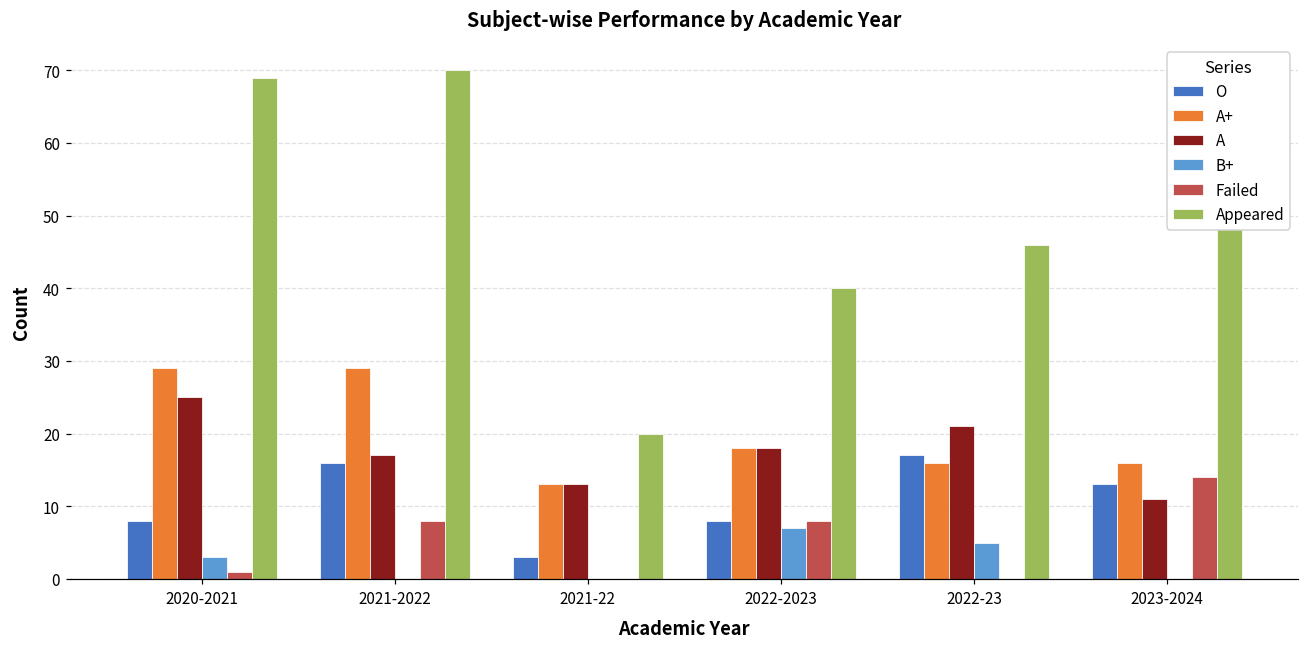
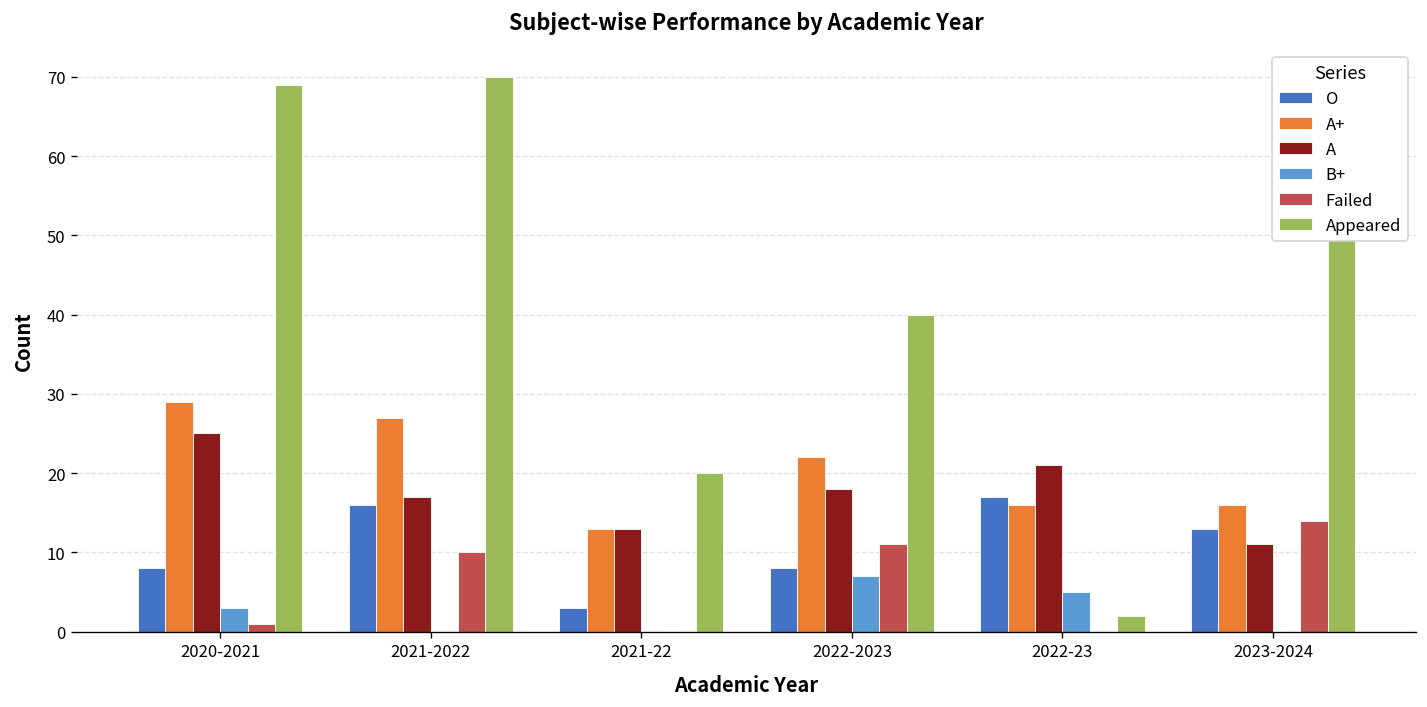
A+, 2021-2022: 29 -> 27
Failed, 2021-2022: 8 -> 10
A+, 2022-2023: 18 -> 22
Failed, 2022-2023: 8 -> 11
Appeared, 2022-23: 46 -> 2
